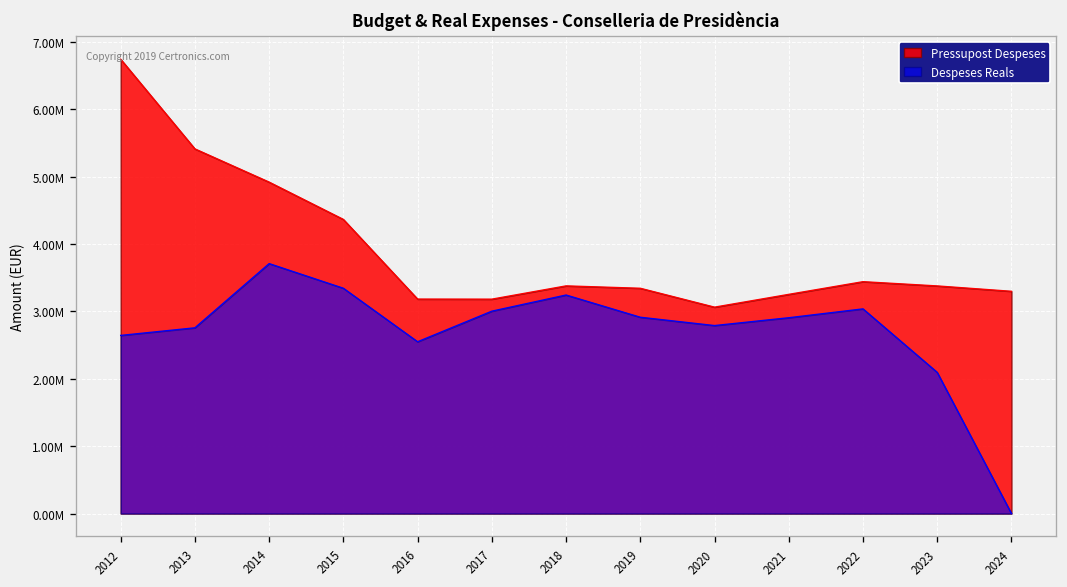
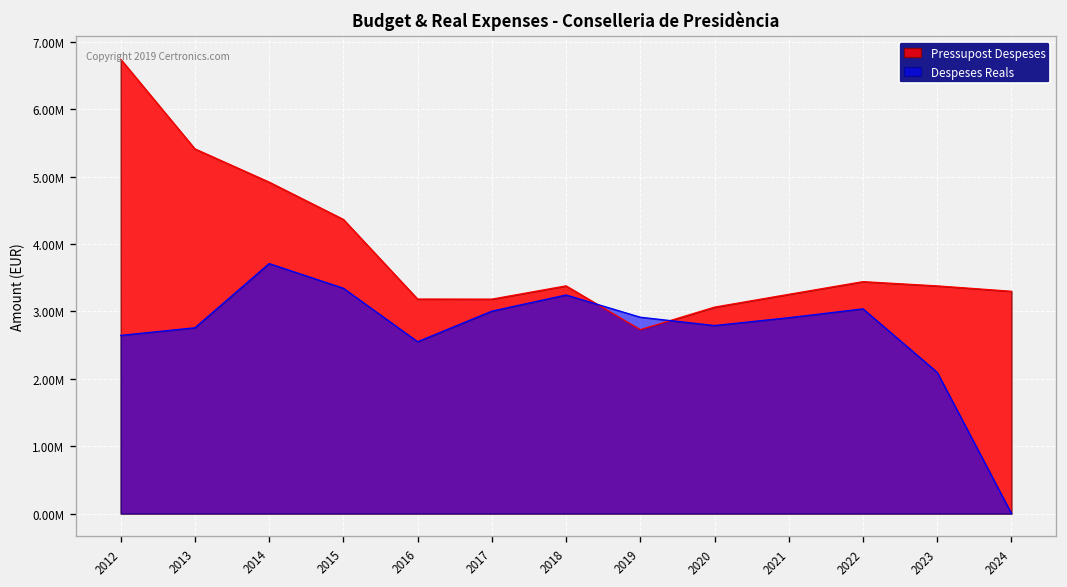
Pressupost Despeses, 2019: 3300000 -> 2700000
